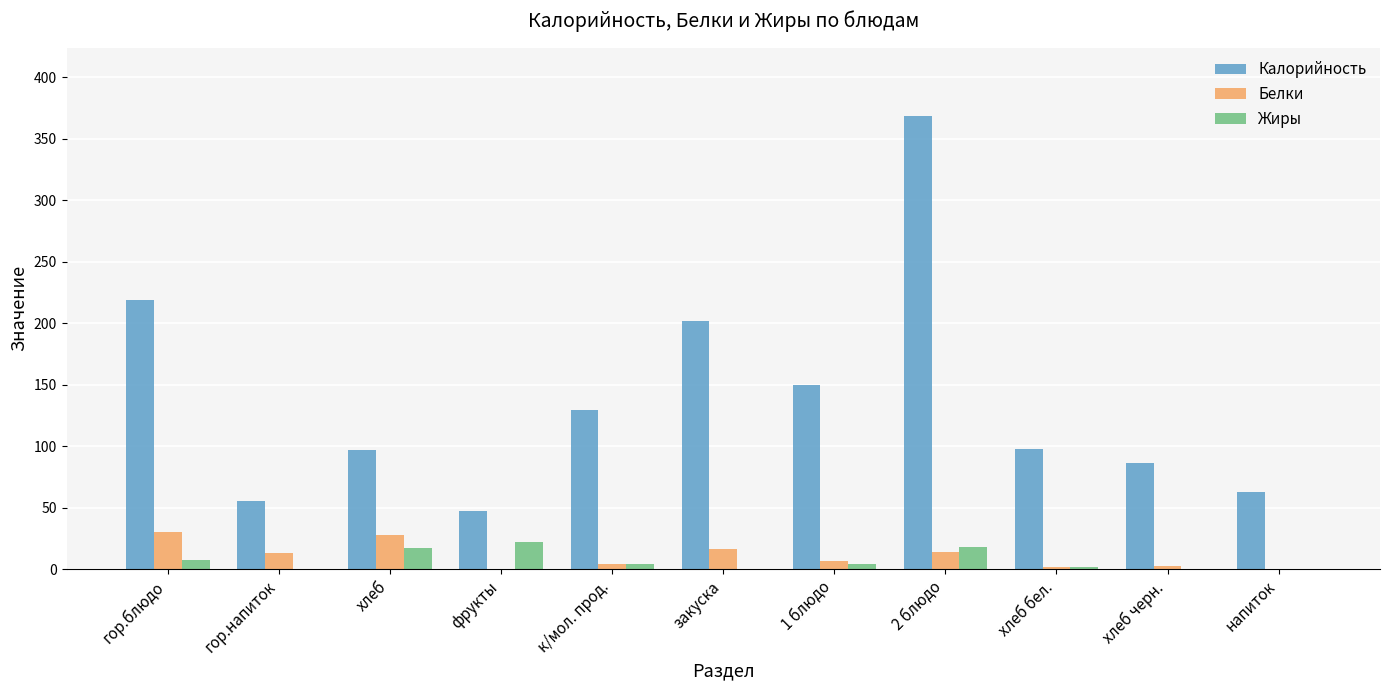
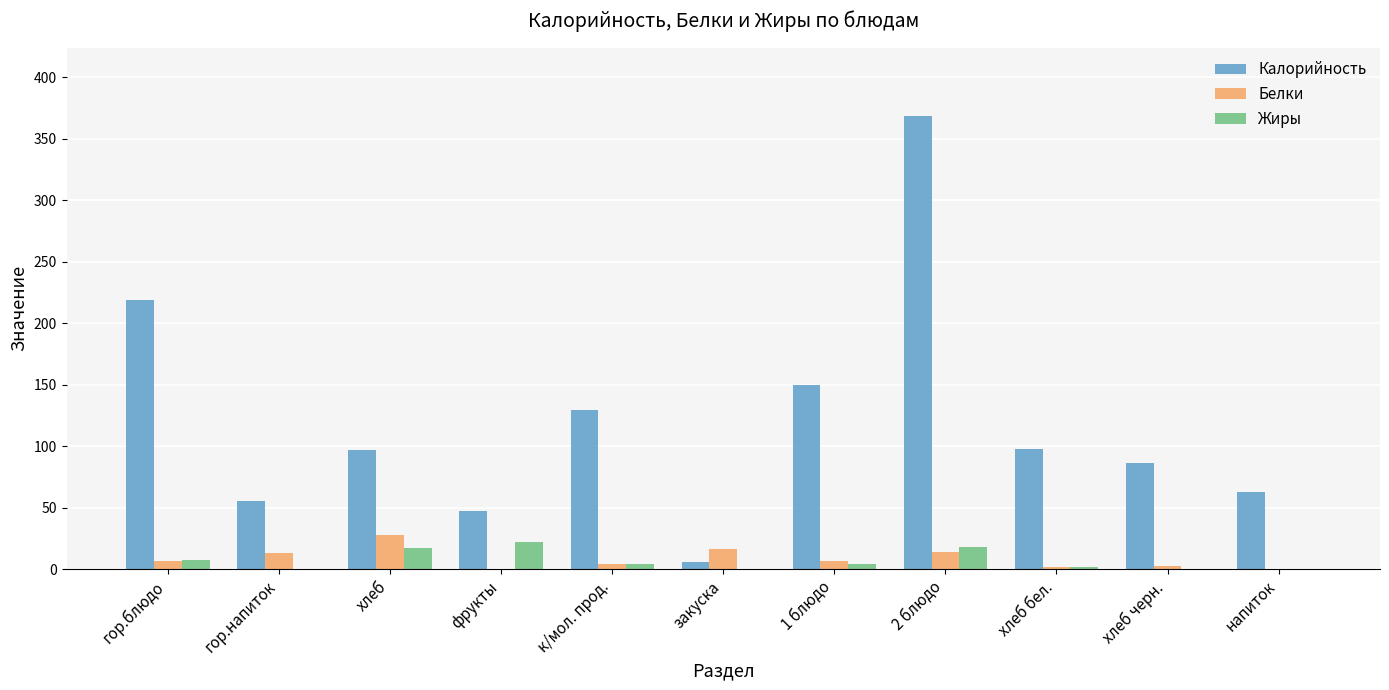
Белки, гор.блюдо: 30 -> 7
Калорийность, закуска: 202 -> 6
